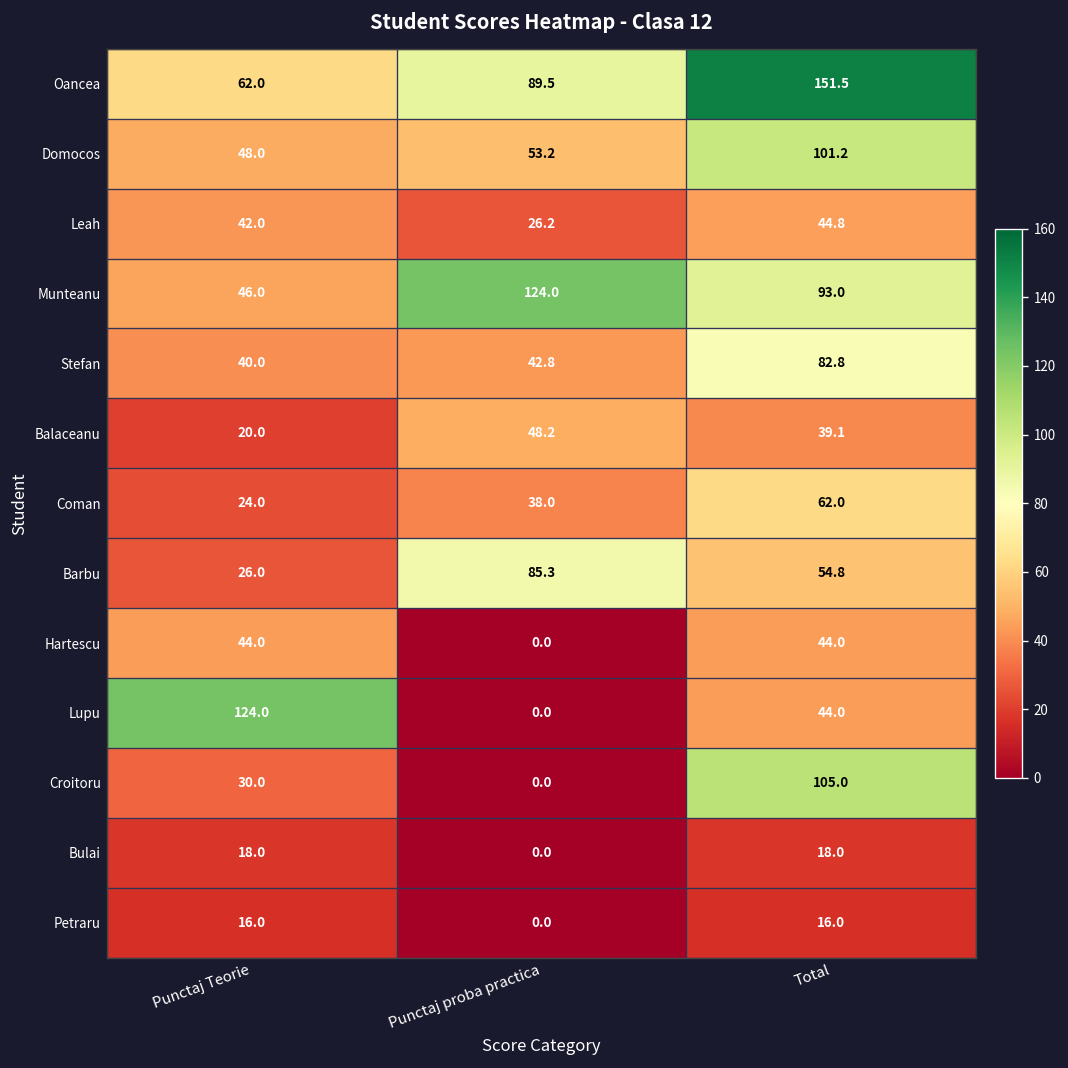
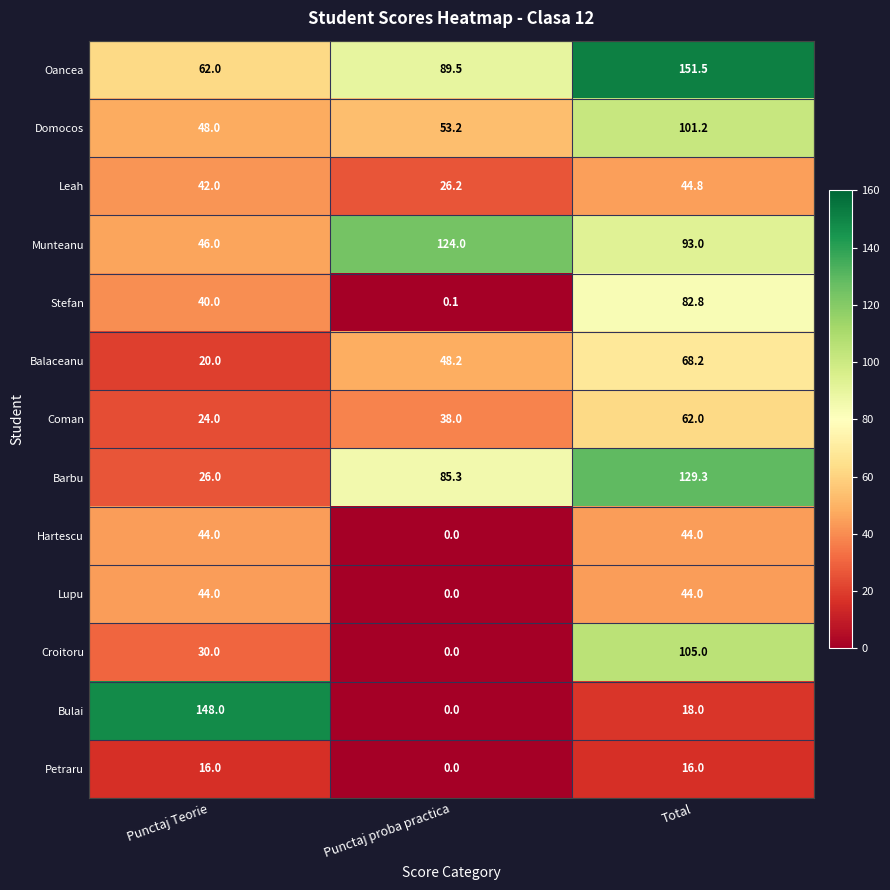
Stefan, Punctaj proba practica: 42.8 -> 0.1
Balaceanu, Total: 39.1 -> 68.2
Barbu, Total: 54.8 -> 129.3
Lupu, Punctaj Teorie: 124.0 -> 44.0
Bulai, Punctaj Teorie: 18.0 -> 148.0
